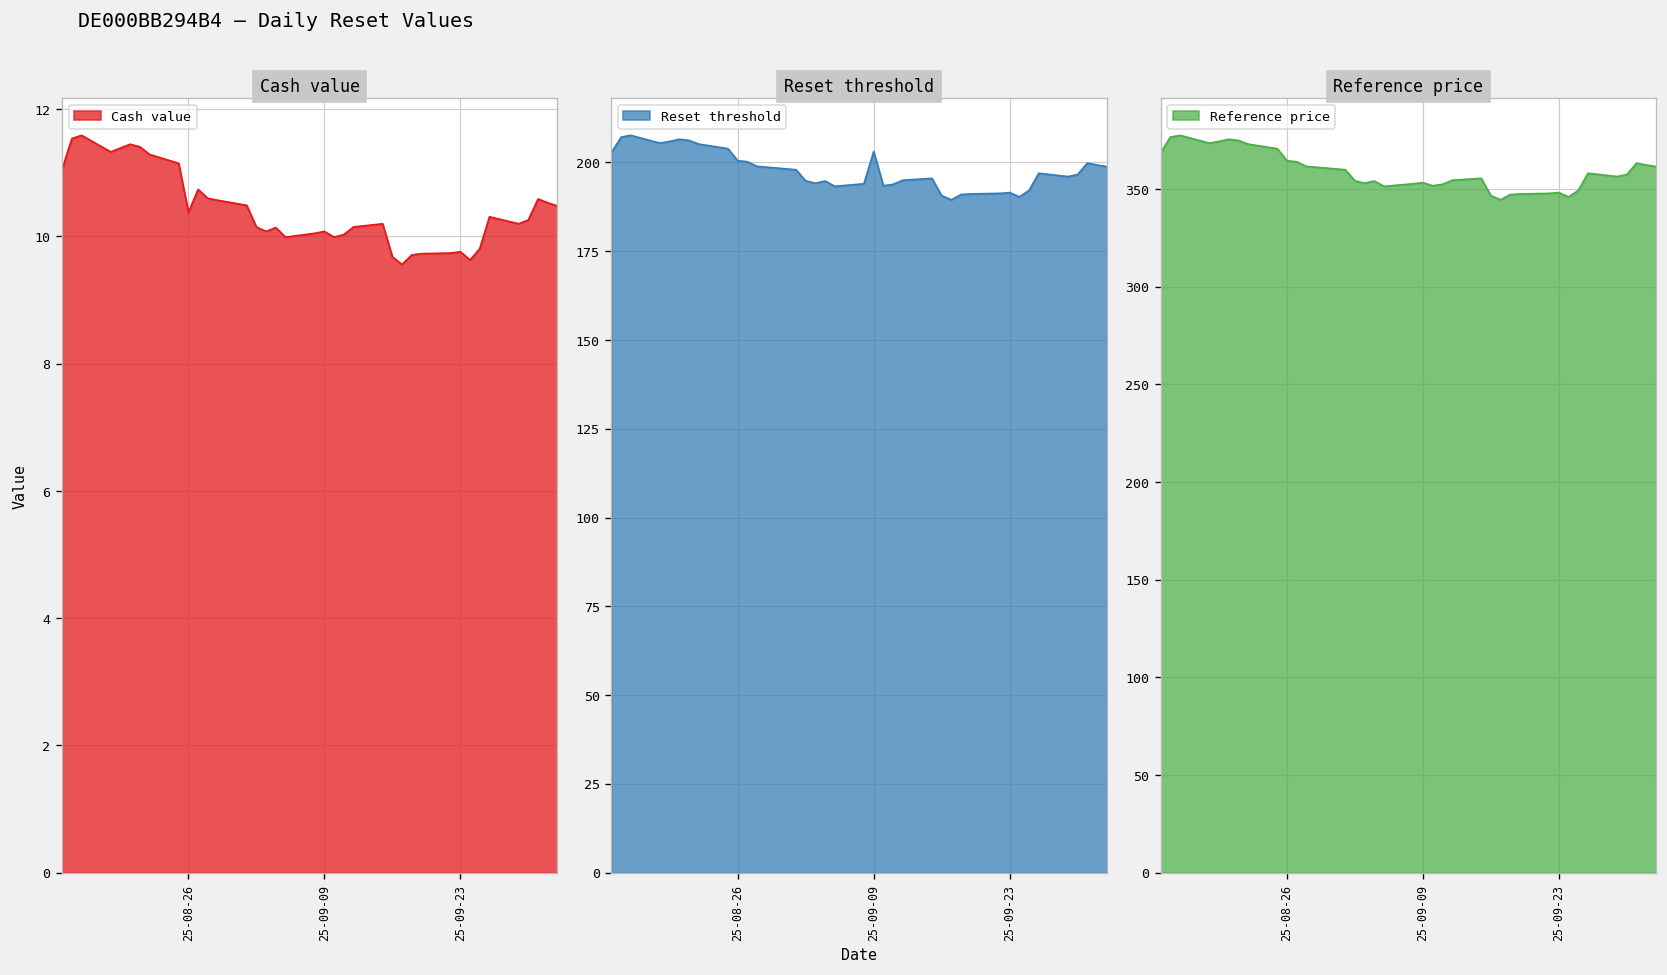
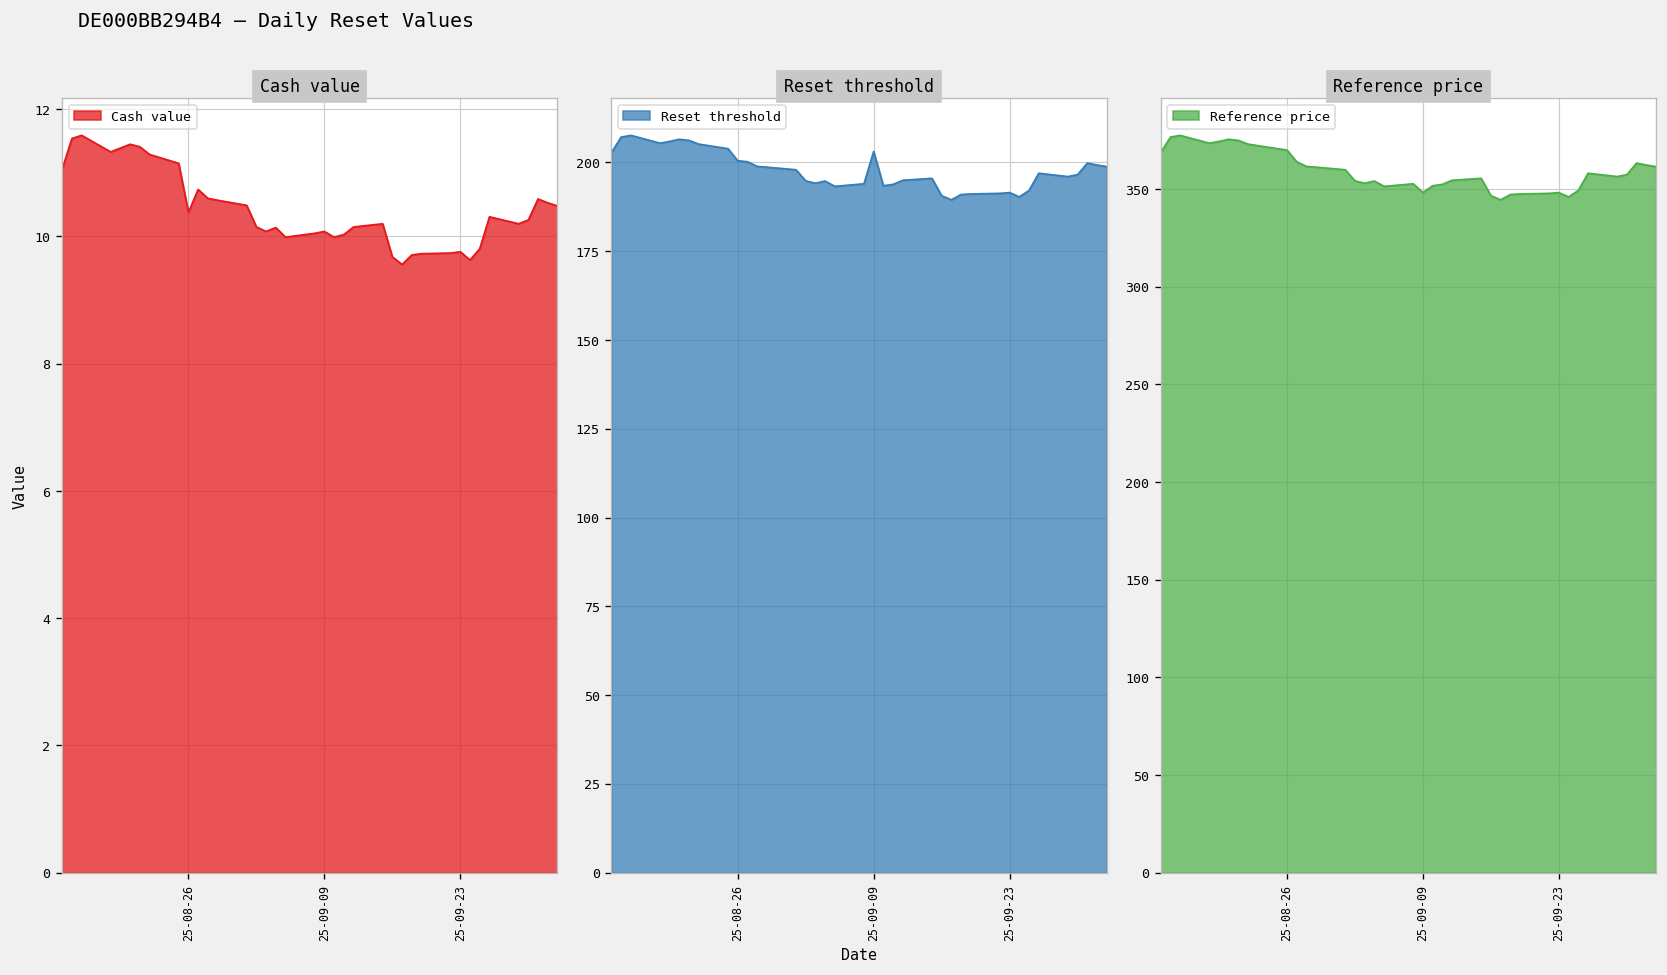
Reference price, 25-08-26: 365 -> 370
Reference price, 25-09-09: 353 -> 348
